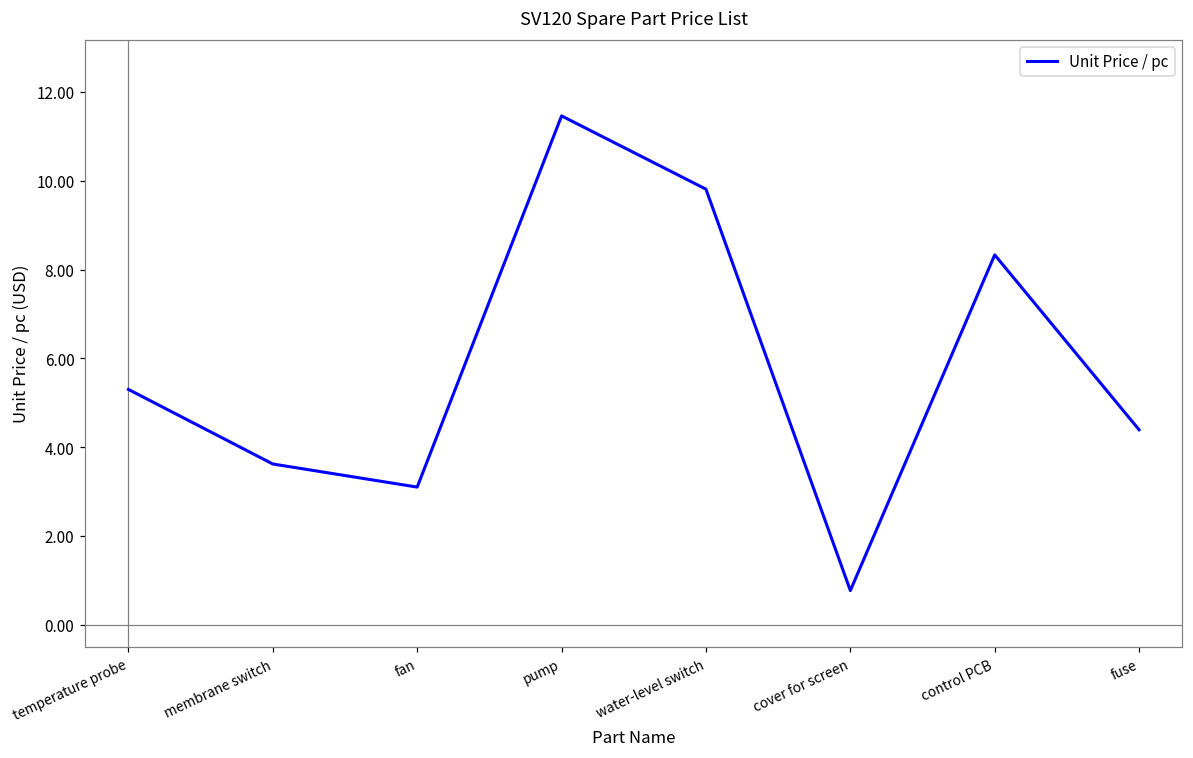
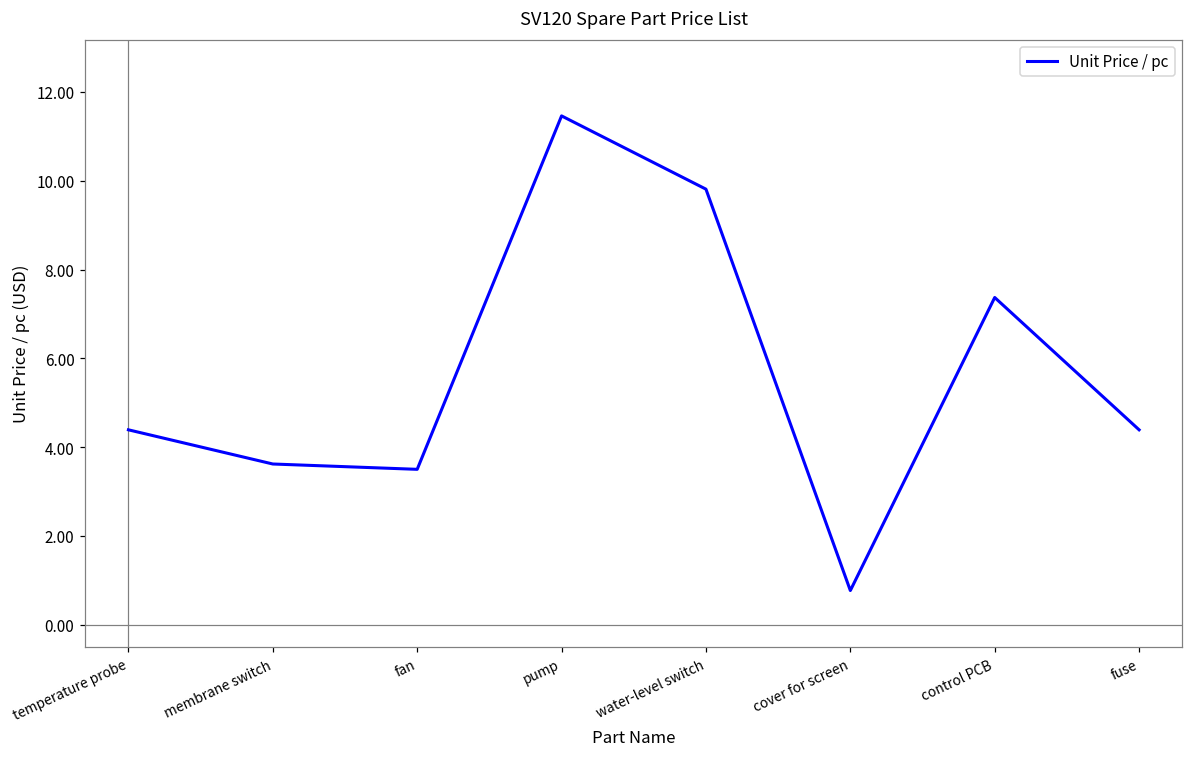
temperature probe: 5.3 -> 4.4
fan: 3.1 -> 3.5
control PCB: 8.3 -> 7.4
